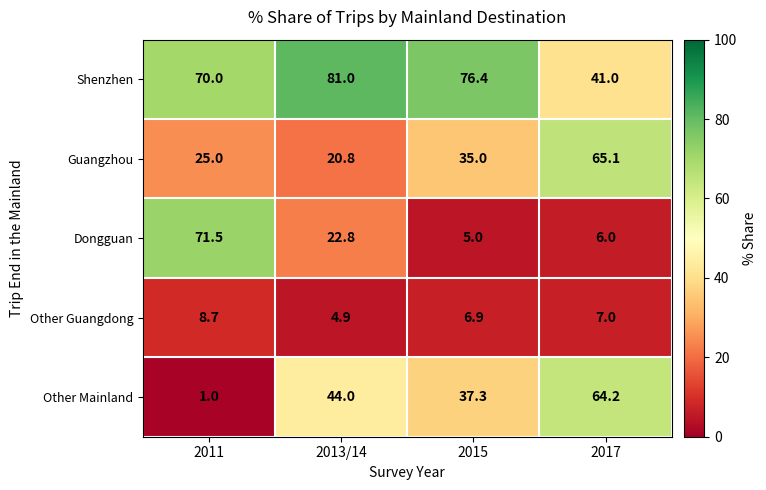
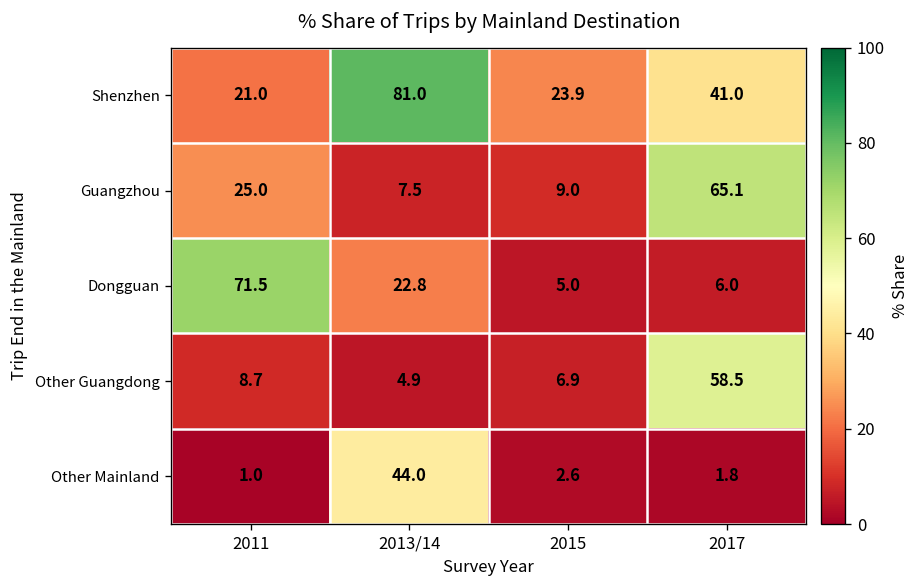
Shenzhen, 2011: 70.0 -> 21.0
Shenzhen, 2015: 76.4 -> 23.9
Guangzhou, 2013/14: 20.8 -> 7.5
Guangzhou, 2015: 35.0 -> 9.0
Other Guangdong, 2017: 7.0 -> 58.5
Other Mainland, 2015: 37.3 -> 2.6
Other Mainland, 2017: 64.2 -> 1.8
